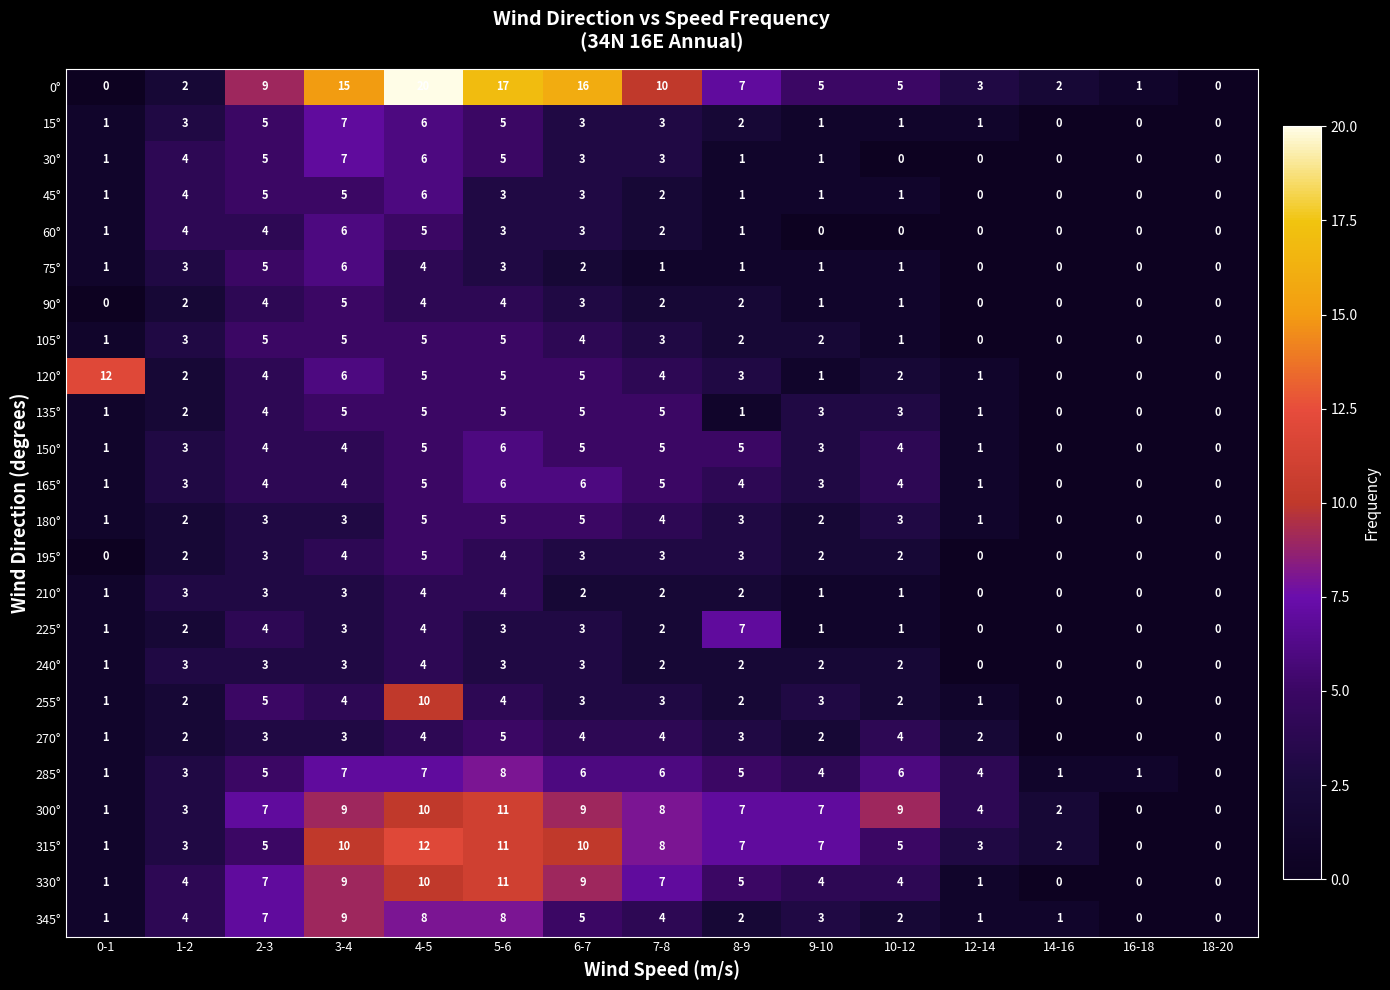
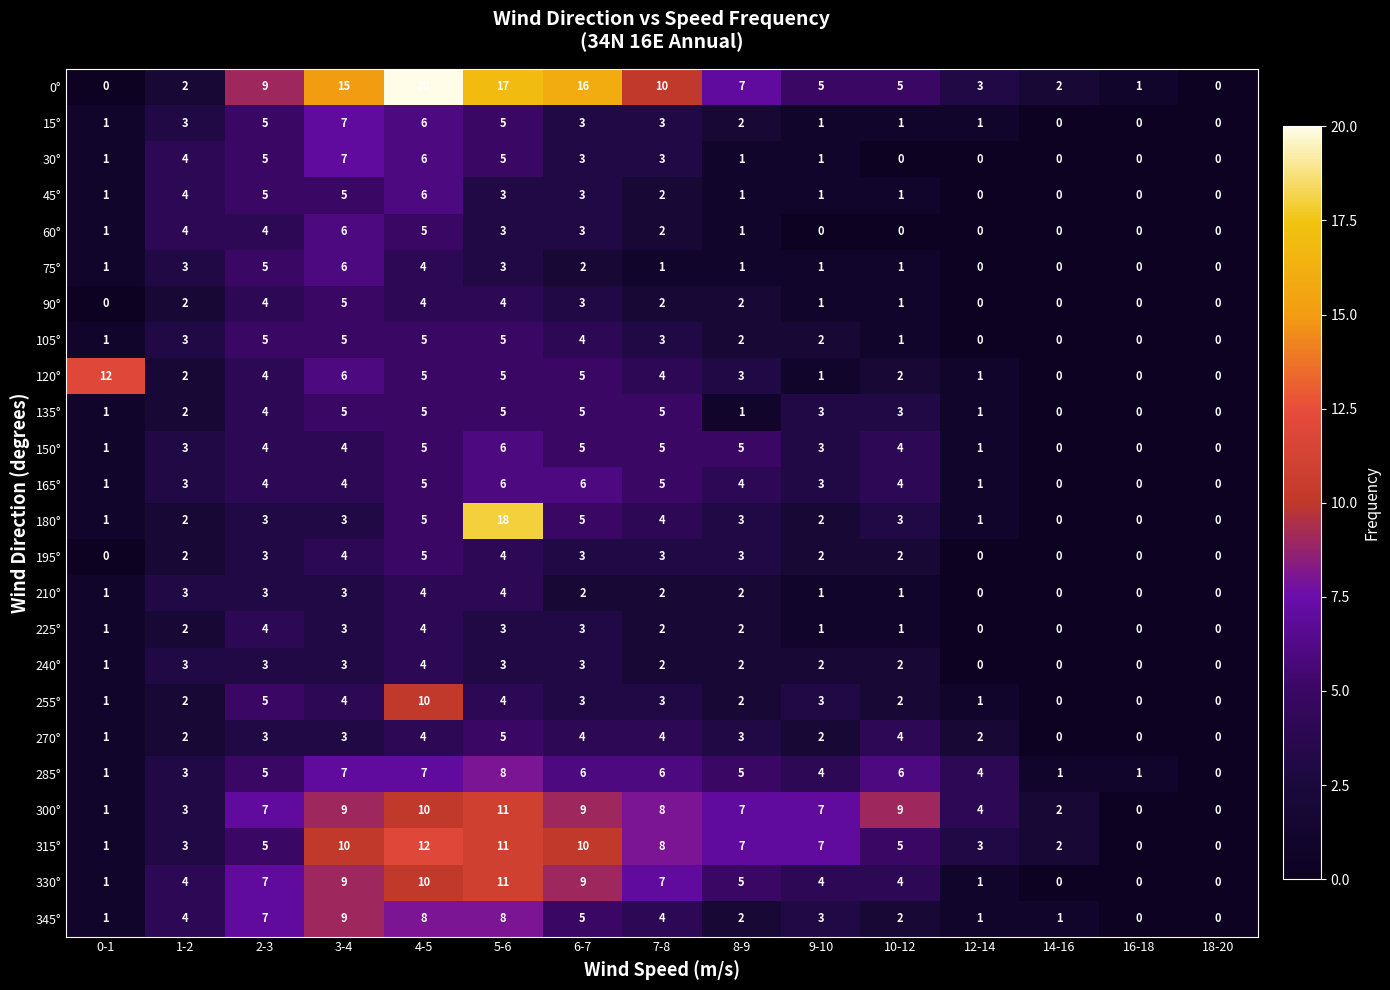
180°, 5-6: 5 -> 18
225°, 8-9: 7 -> 2
